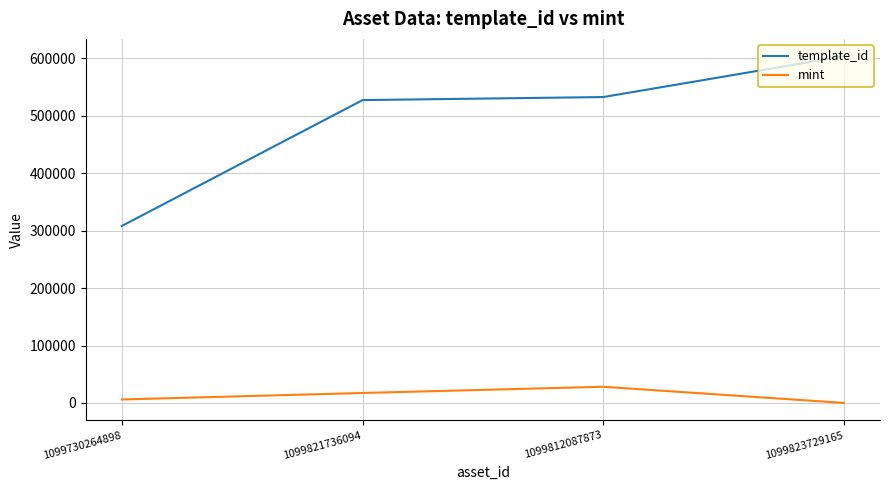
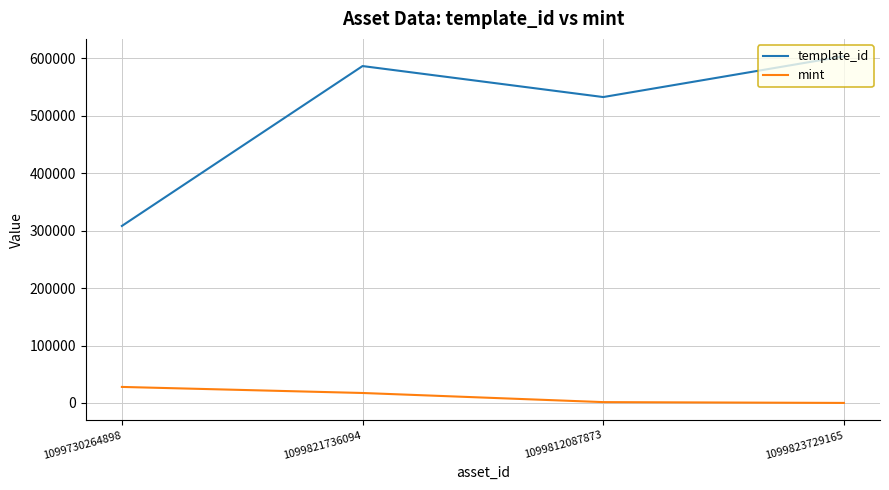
mint, 1099730264898: 10000 -> 30000
template_id, 1099821736094: 530000 -> 590000
mint, 1099812087873: 30000 -> 0
